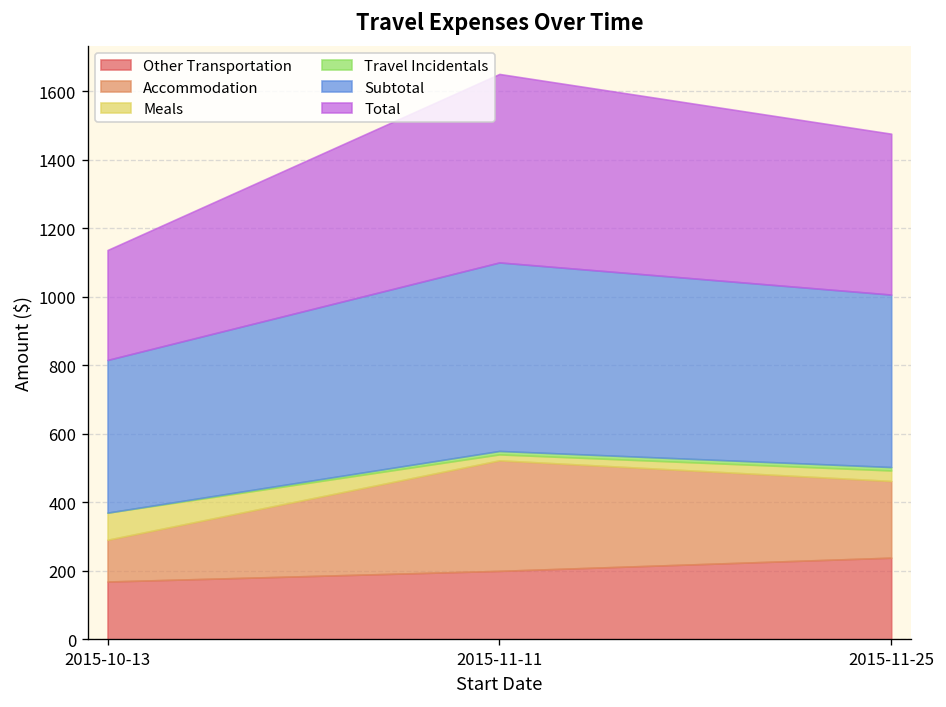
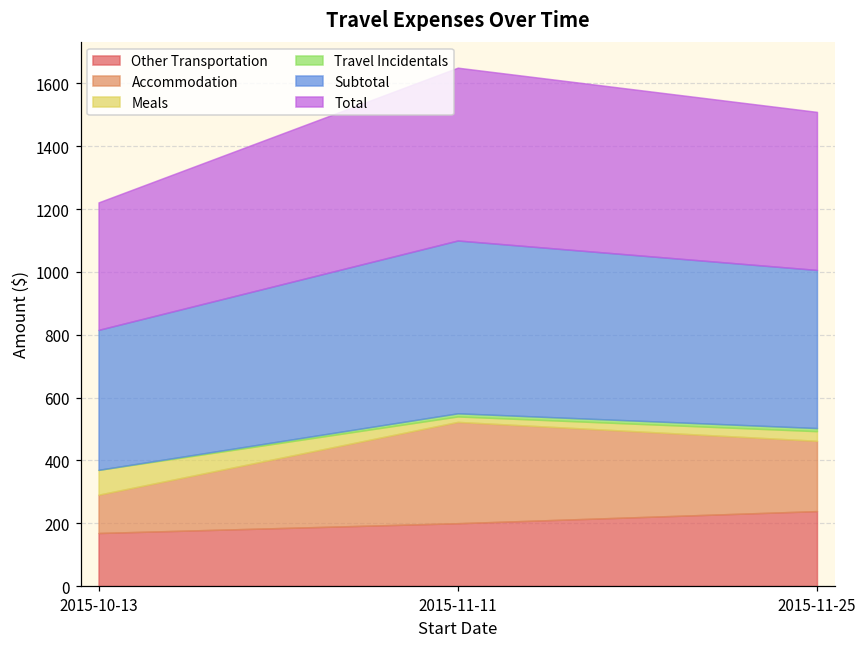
Total, 2015-10-13: 320 -> 410
Total, 2015-11-25: 470 -> 500
